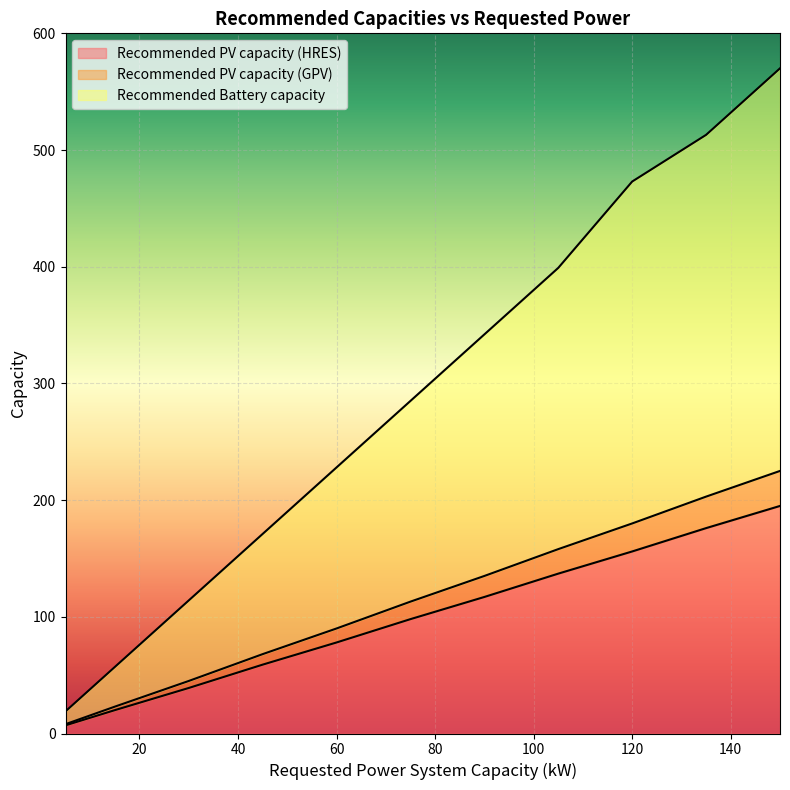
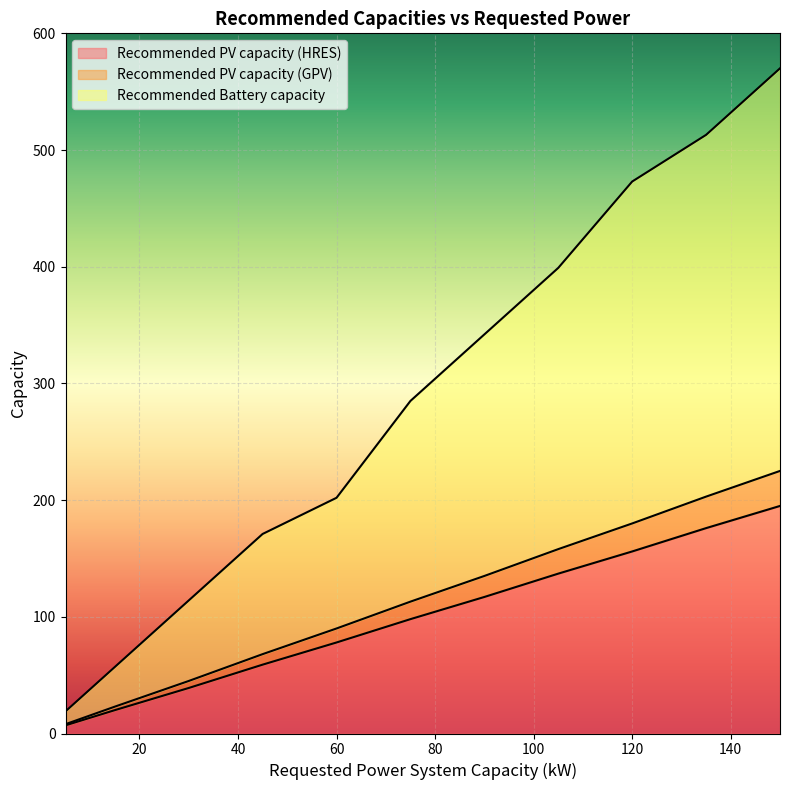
Recommended Battery capacity, 60: 228 -> 202
